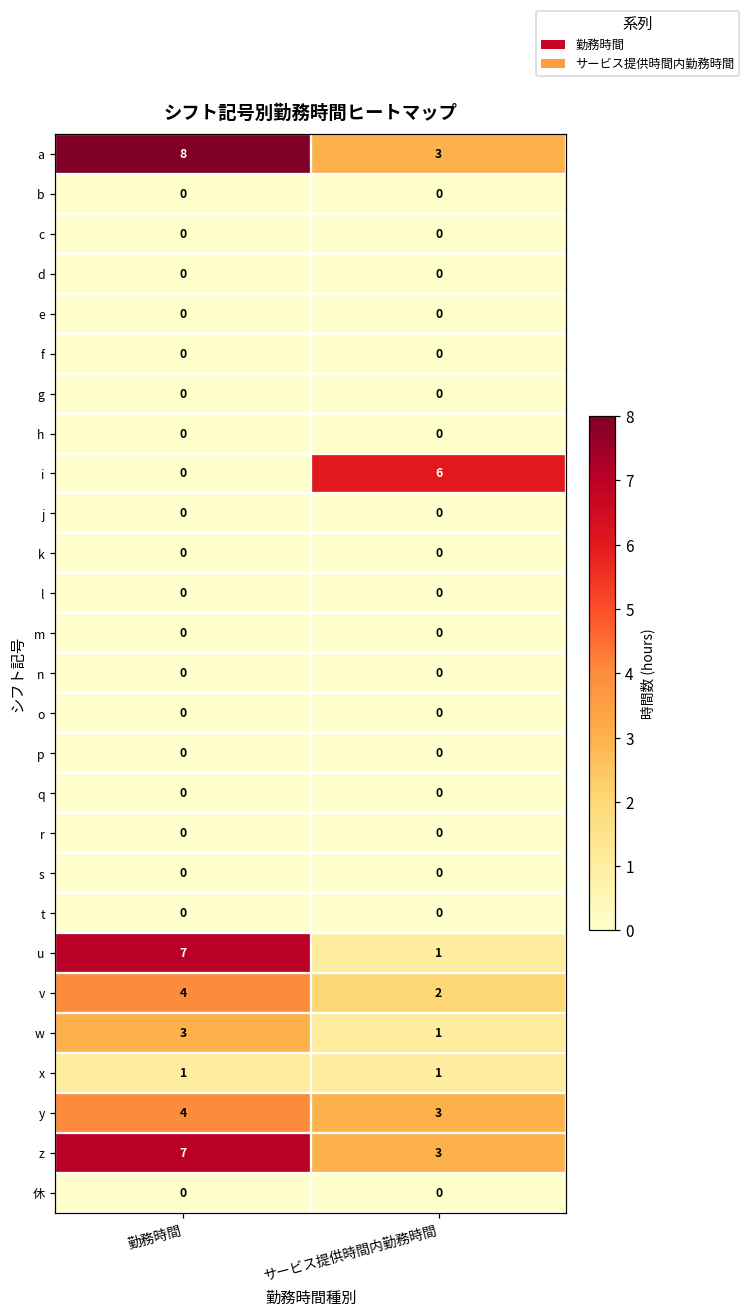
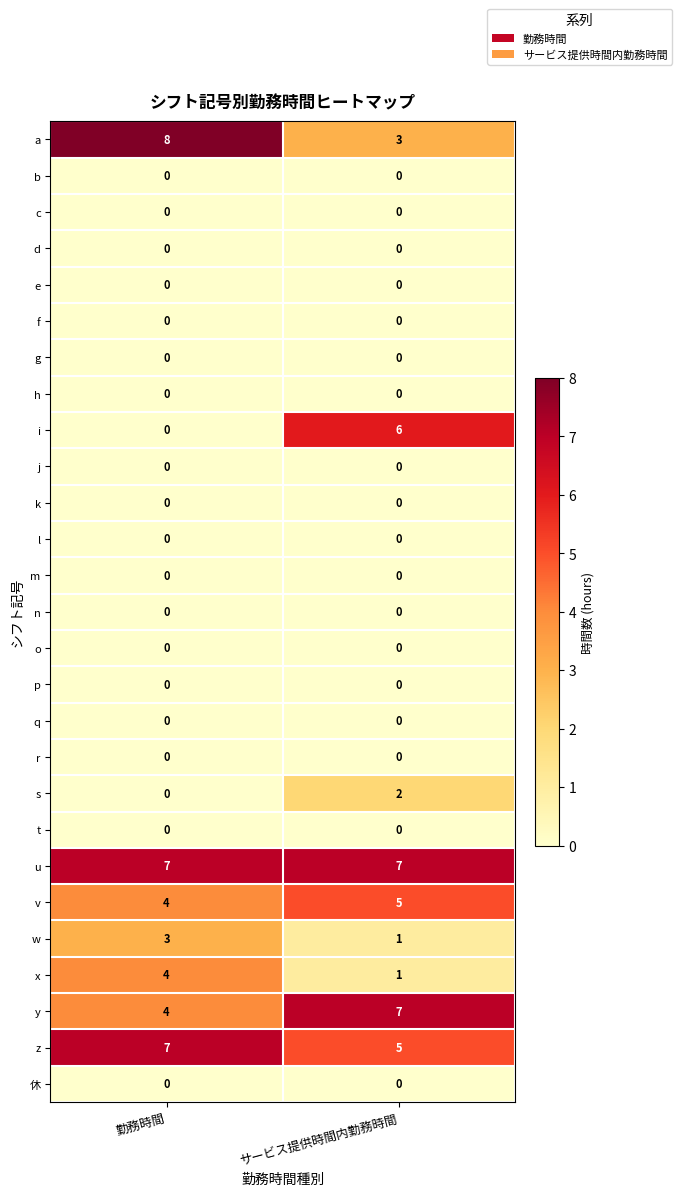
s, サービス提供時間内勤務時間: 0 -> 2
u, サービス提供時間内勤務時間: 1 -> 7
v, サービス提供時間内勤務時間: 2 -> 5
x, 勤務時間: 1 -> 4
y, サービス提供時間内勤務時間: 3 -> 7
z, サービス提供時間内勤務時間: 3 -> 5
